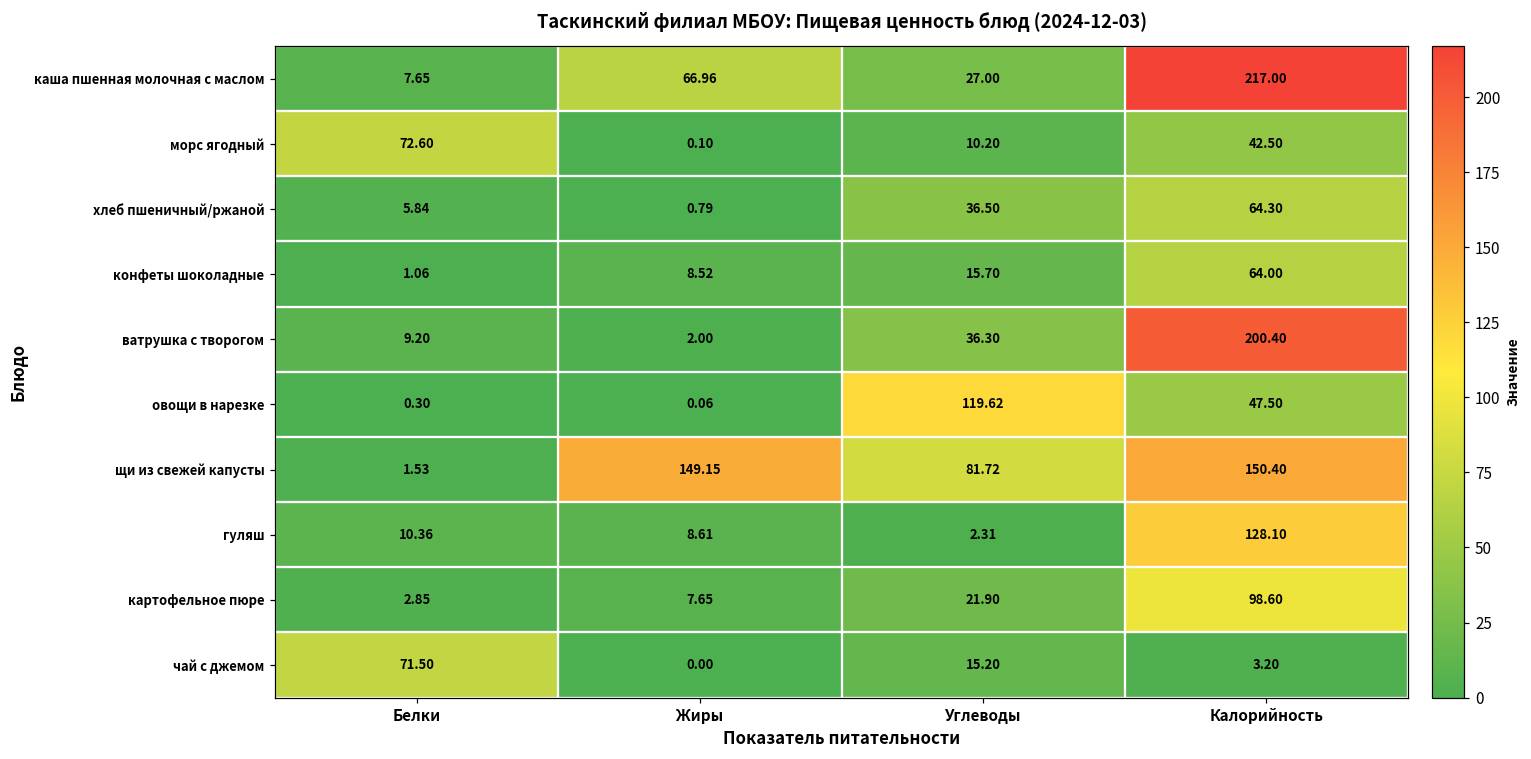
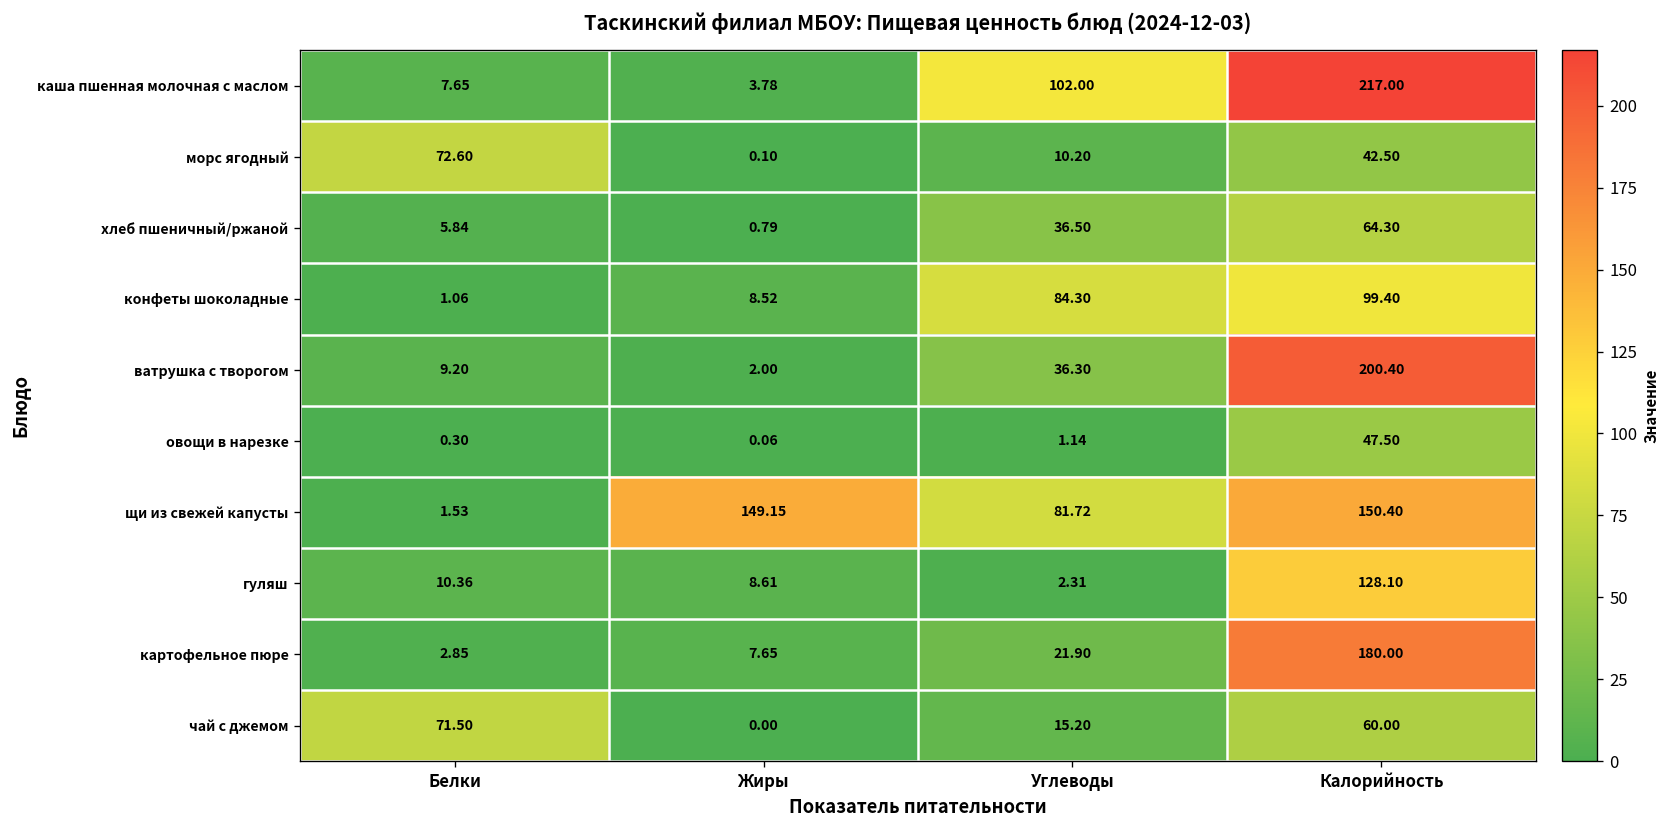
каша пшенная молочная с маслом, Жиры: 66.96 -> 3.78
каша пшенная молочная с маслом, Углеводы: 27.00 -> 102.00
конфеты шоколадные, Углеводы: 15.70 -> 84.30
конфеты шоколадные, Калорийность: 64.00 -> 99.40
овощи в нарезке, Углеводы: 119.62 -> 1.14
картофельное пюре, Калорийность: 98.60 -> 180.00
чай с джемом, Калорийность: 3.20 -> 60.00
